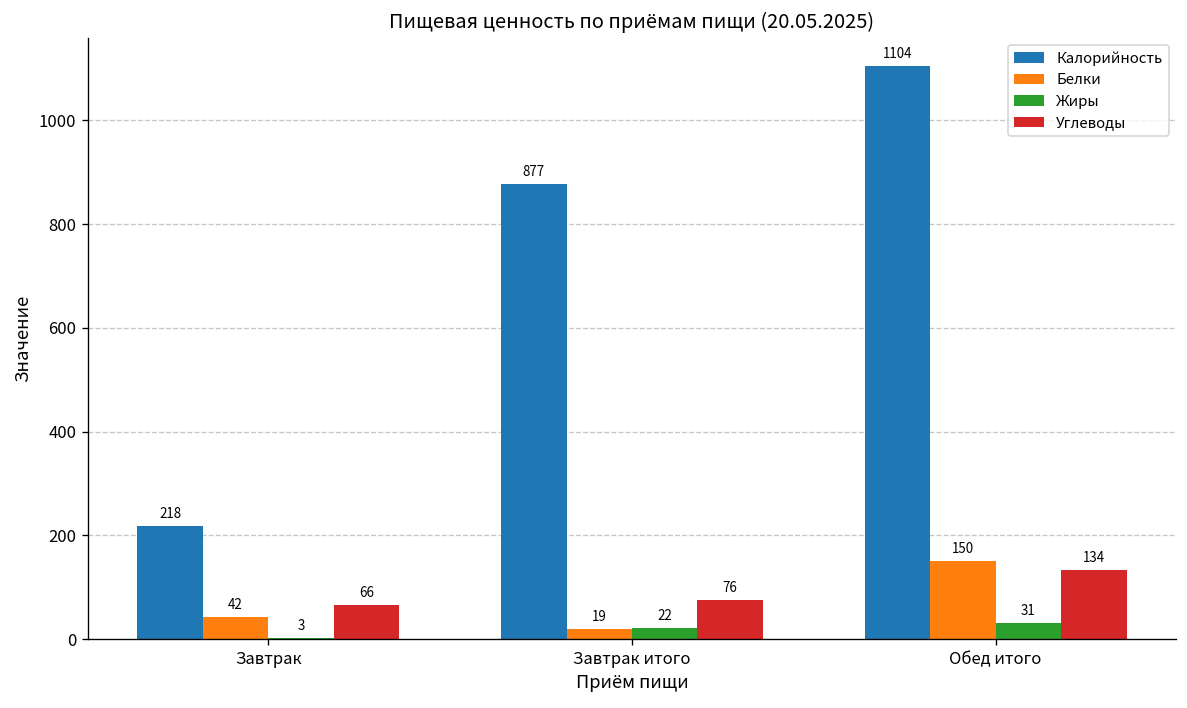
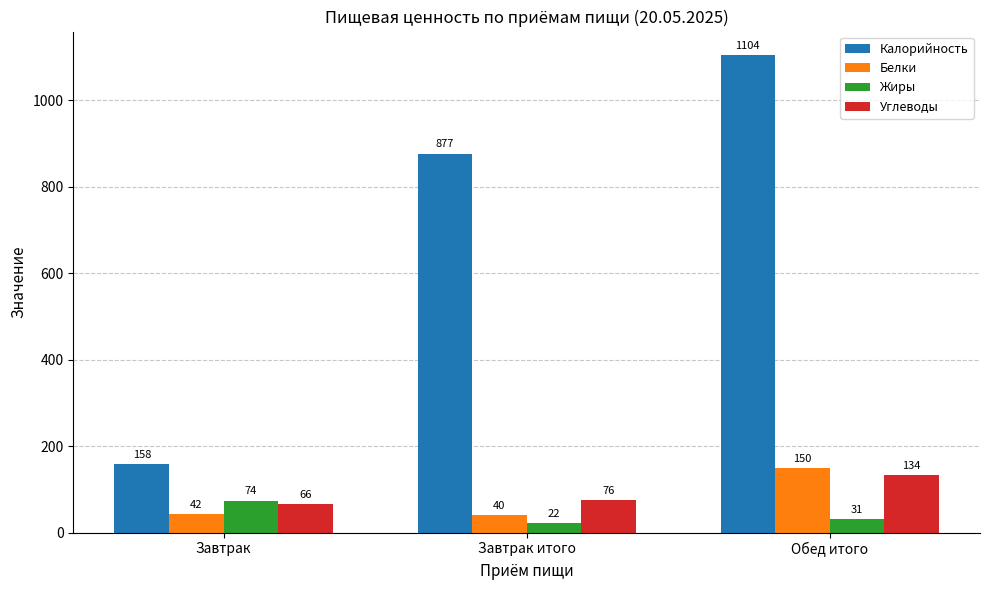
Калорийность, Завтрак: 218 -> 158
Жиры, Завтрак: 3 -> 74
Белки, Завтрак итого: 19 -> 40
